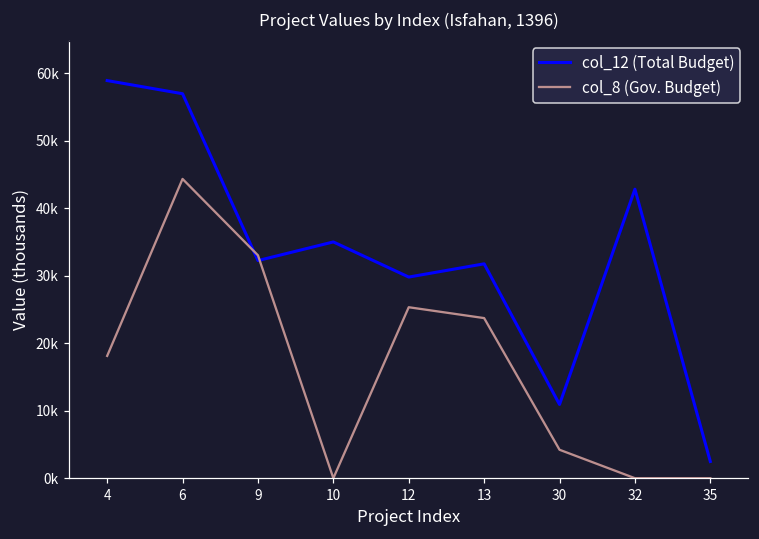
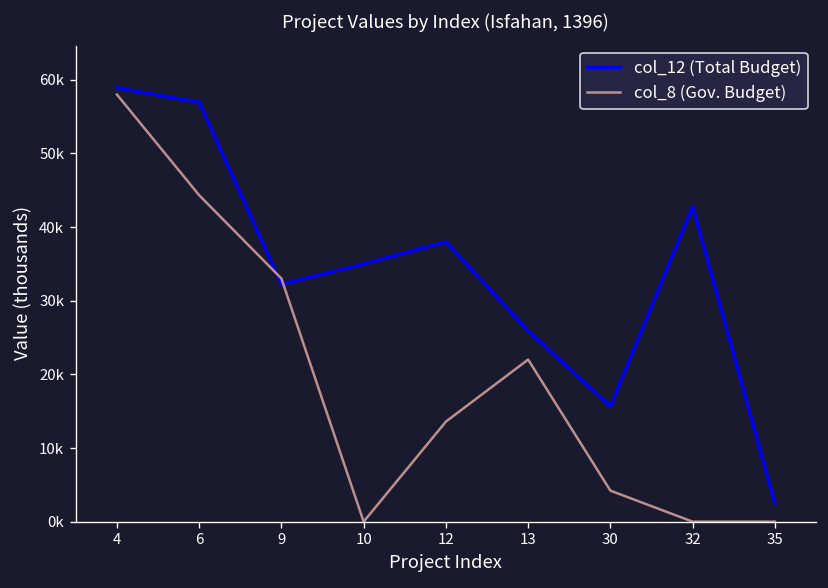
col_8 (Gov. Budget), 4: 18000 -> 58000
col_12 (Total Budget), 12: 30000 -> 38000
col_8 (Gov. Budget), 12: 25000 -> 14000
col_12 (Total Budget), 13: 32000 -> 26000
col_8 (Gov. Budget), 13: 24000 -> 22000
col_12 (Total Budget), 30: 11000 -> 16000
